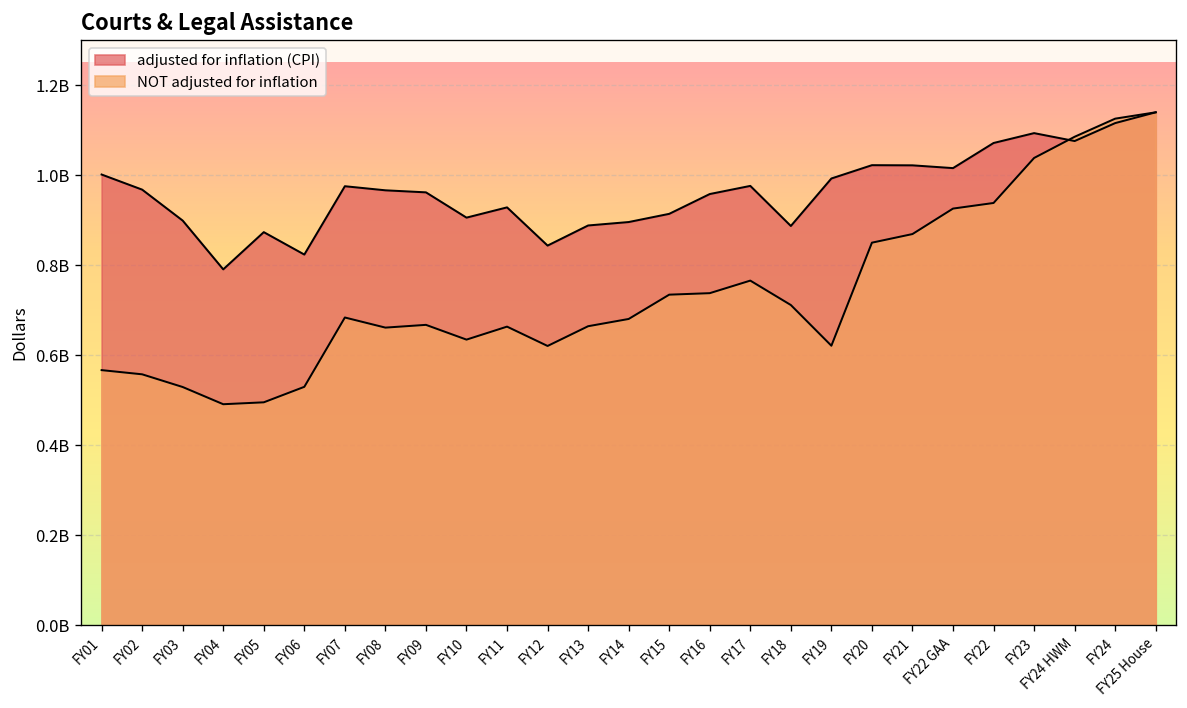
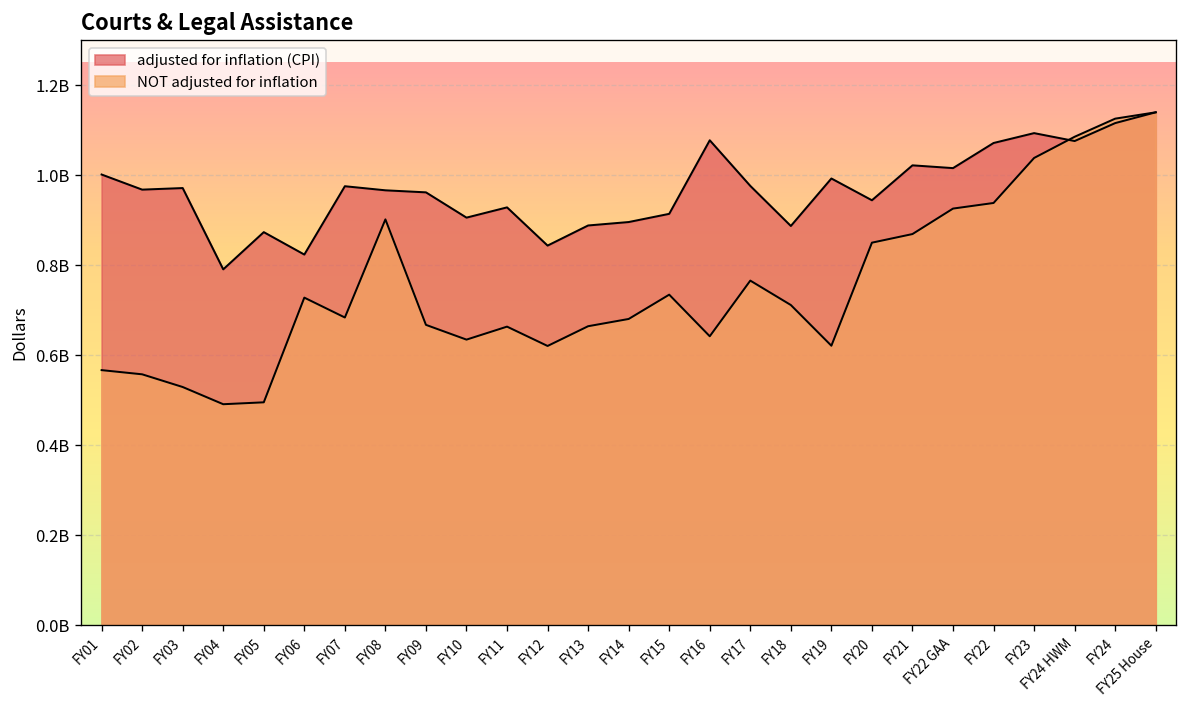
adjusted for inflation (CPI), FY03: 900000000 -> 970000000
NOT adjusted for inflation, FY06: 530000000 -> 730000000
NOT adjusted for inflation, FY08: 660000000 -> 900000000
adjusted for inflation (CPI), FY16: 960000000 -> 1080000000
NOT adjusted for inflation, FY16: 740000000 -> 640000000
adjusted for inflation (CPI), FY20: 1020000000 -> 940000000
